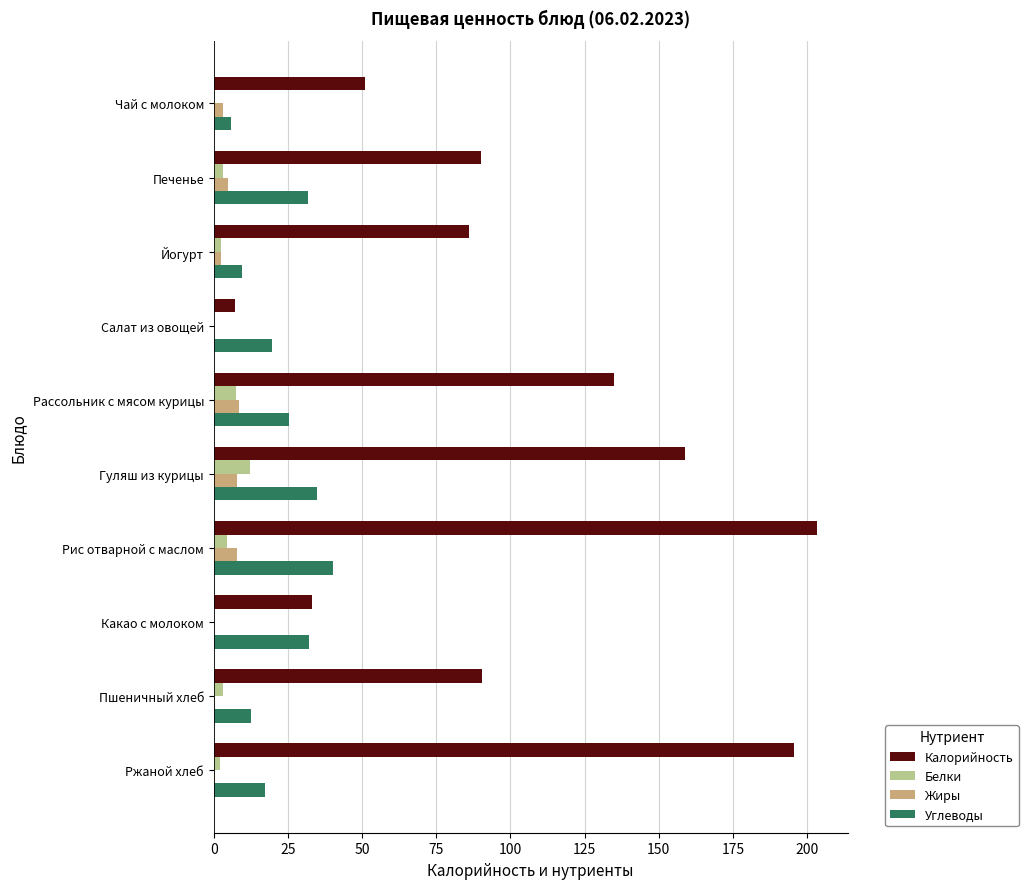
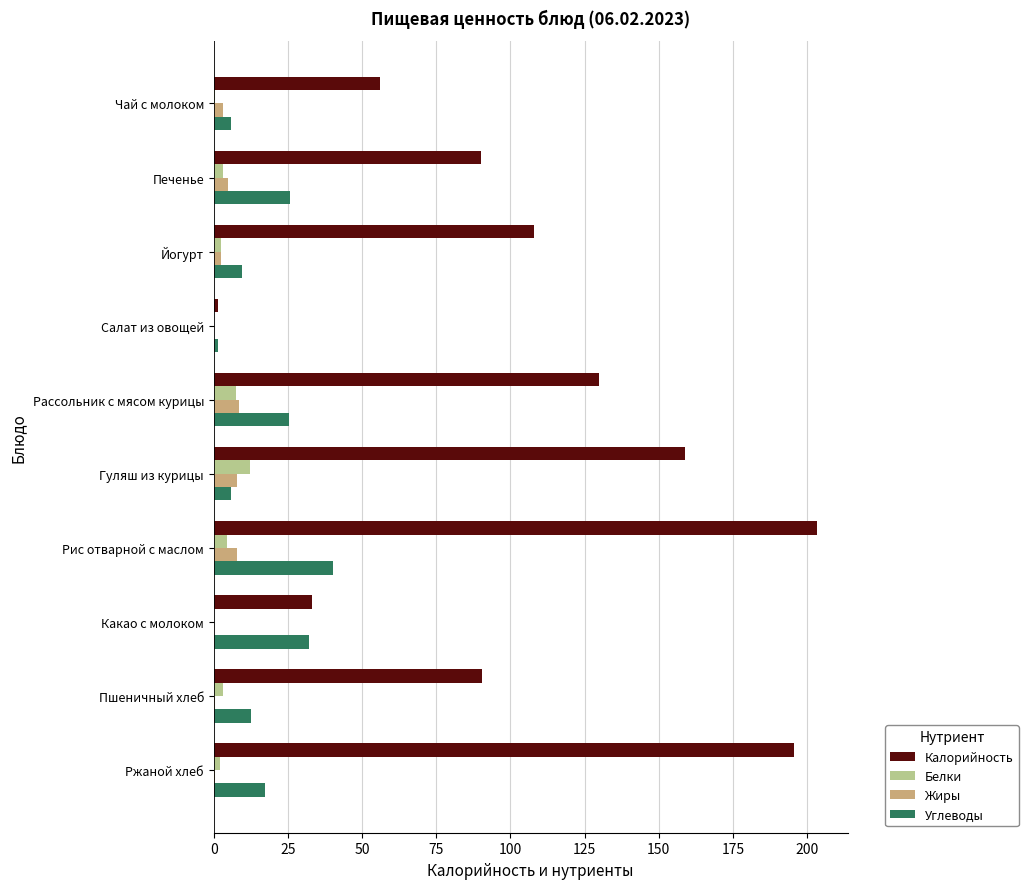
Калорийность, Чай с молоком: 51 -> 56
Углеводы, Печенье: 32 -> 26
Калорийность, Йогурт: 86 -> 108
Калорийность, Салат из овощей: 7 -> 2
Углеводы, Салат из овощей: 20 -> 1
Калорийность, Рассольник с мясом курицы: 135 -> 130
Углеводы, Гуляш из курицы: 35 -> 6
